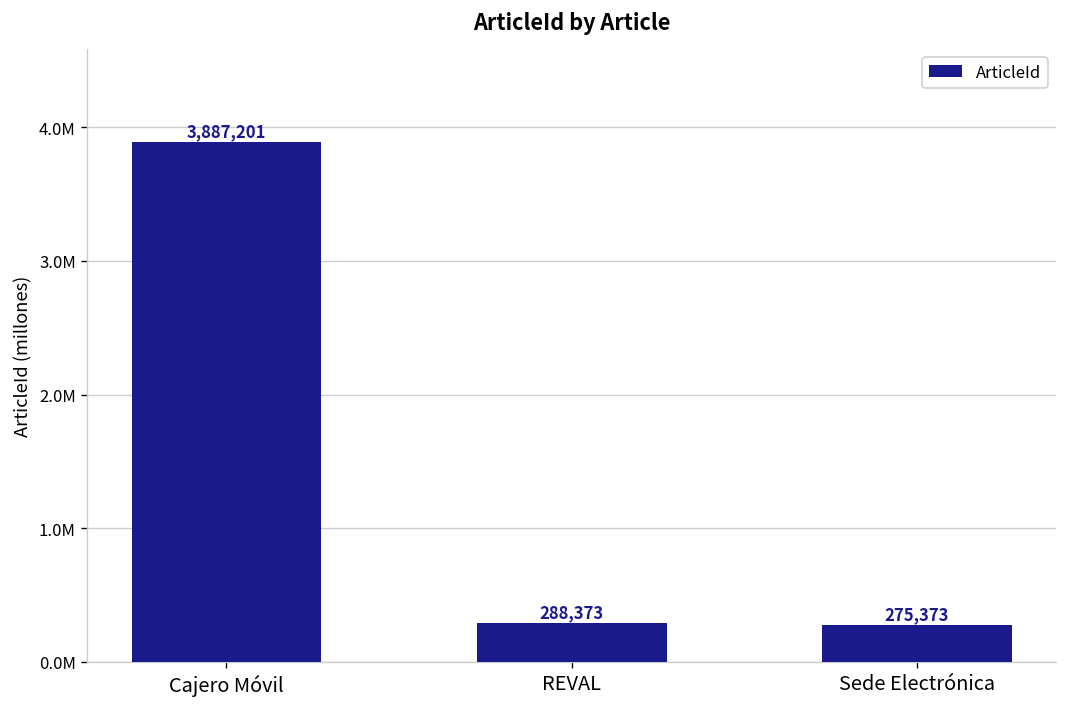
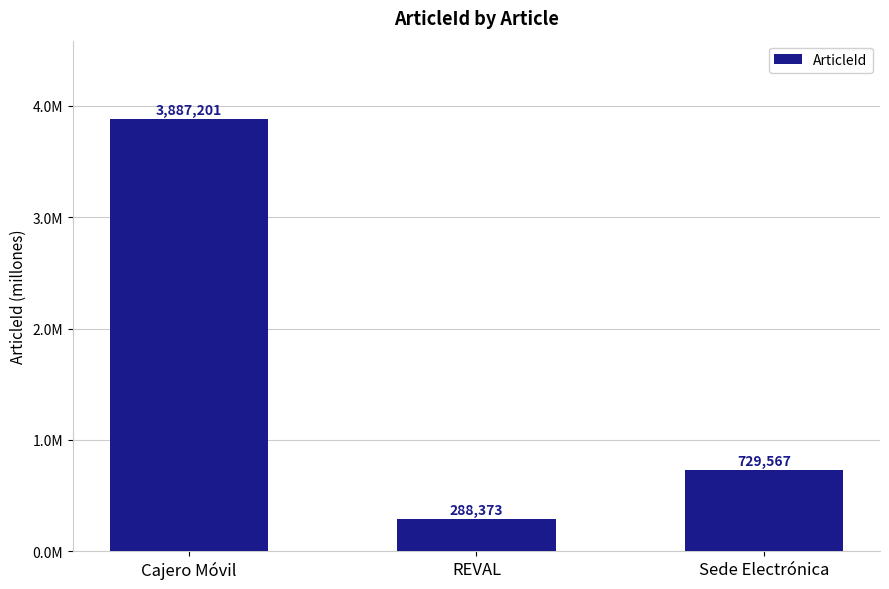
Sede Electrónica: 275,373 -> 729,567
